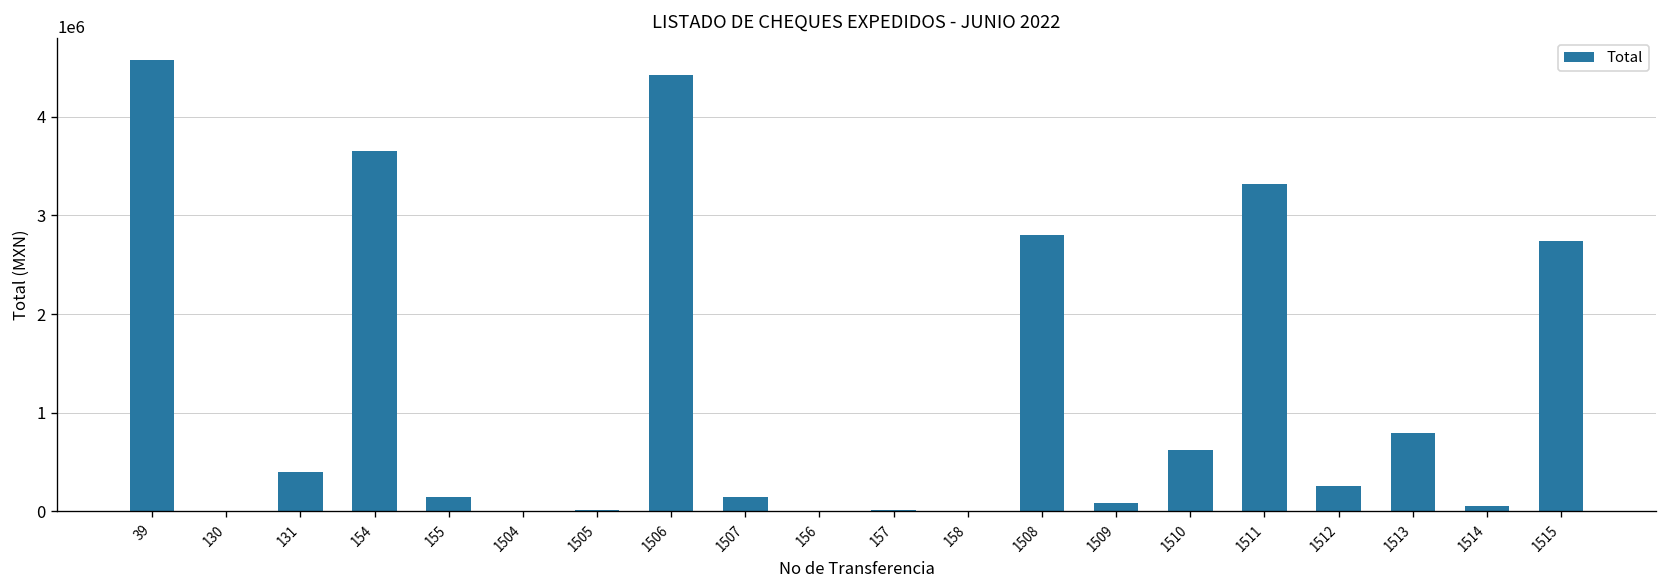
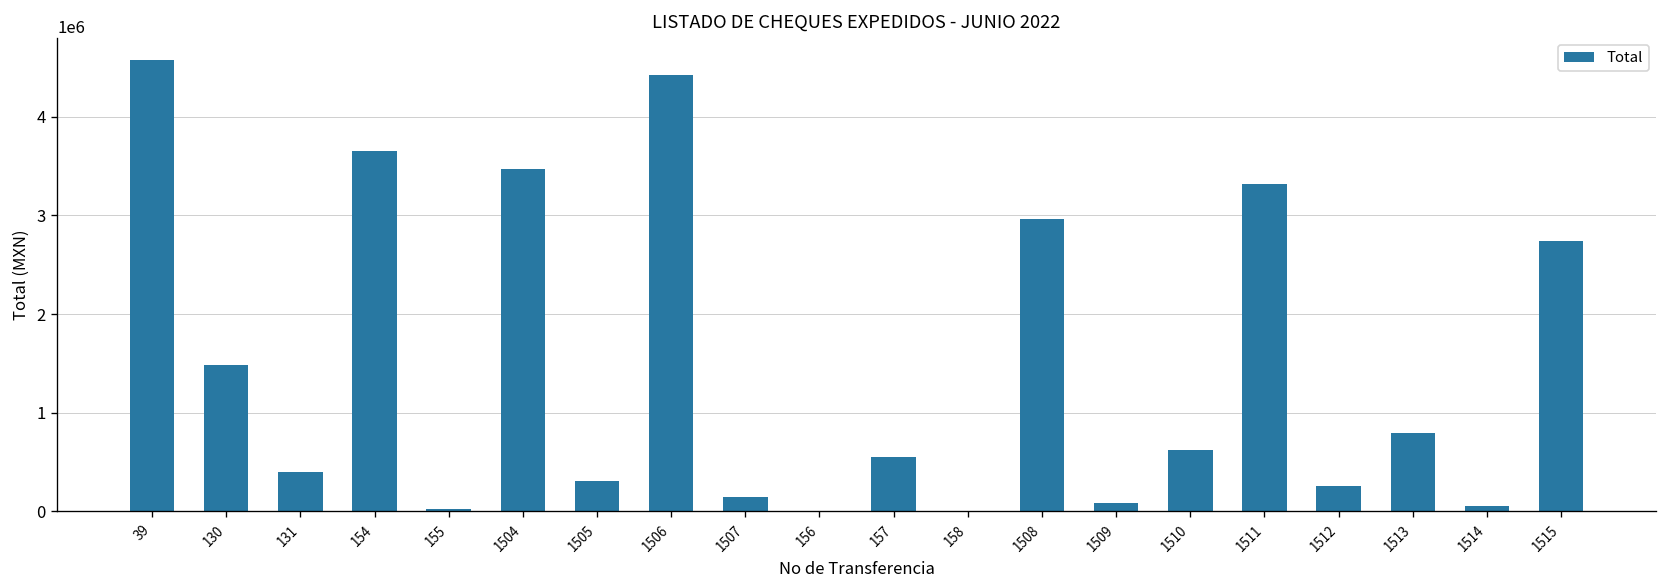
130: 0 -> 1500000
155: 100000 -> 0
1504: 0 -> 3500000
1505: 0 -> 300000
157: 0 -> 600000
1508: 2800000 -> 3000000
